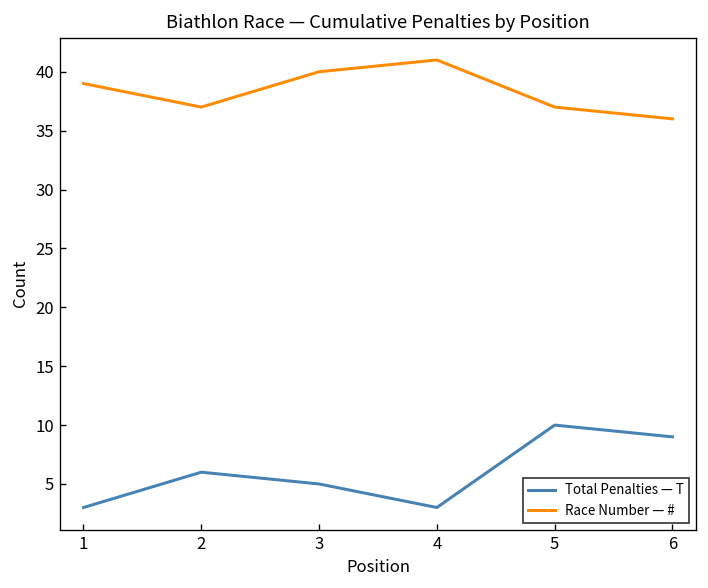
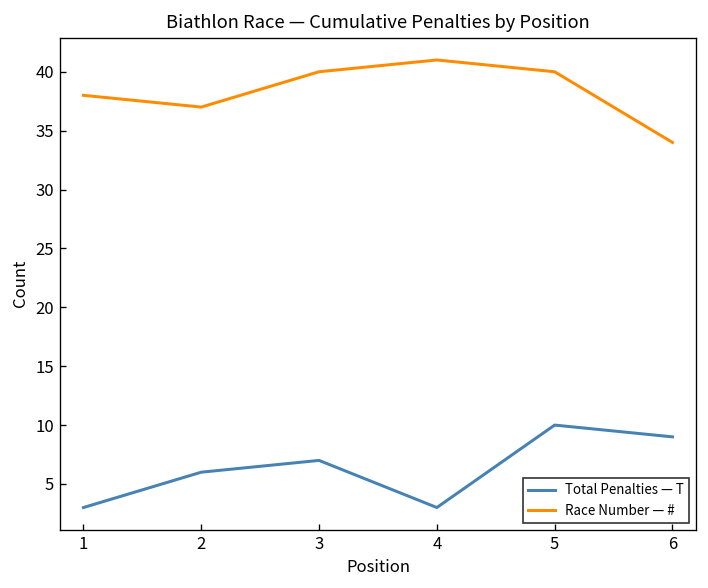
Race Number — #, 1: 39 -> 38
Total Penalties — T, 3: 5 -> 7
Race Number — #, 5: 37 -> 40
Race Number — #, 6: 36 -> 34
